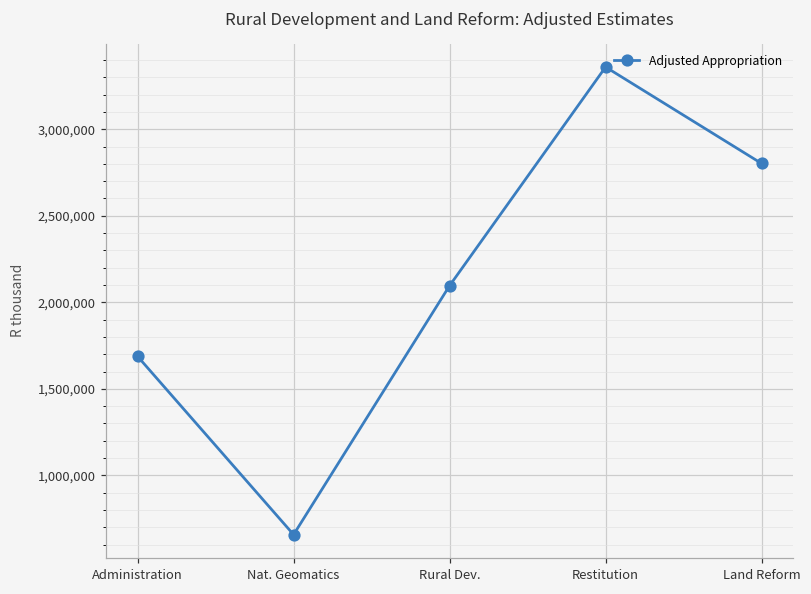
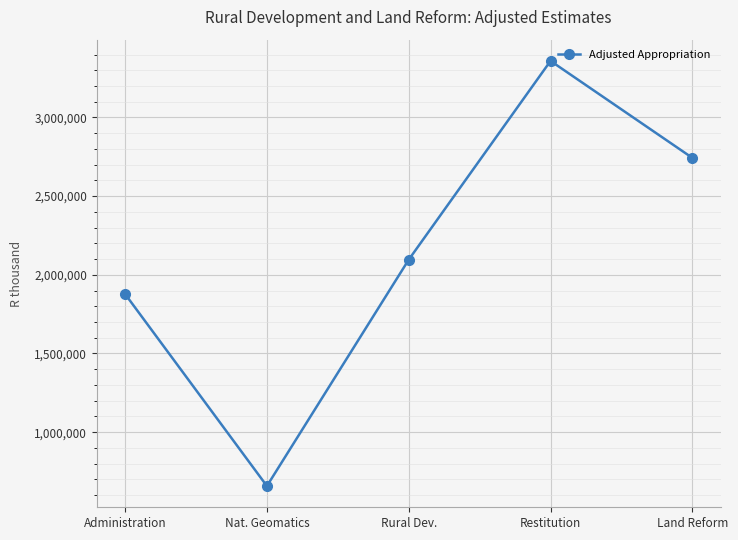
Administration: 1,690,000 -> 1,880,000
Land Reform: 2,800,000 -> 2,740,000
